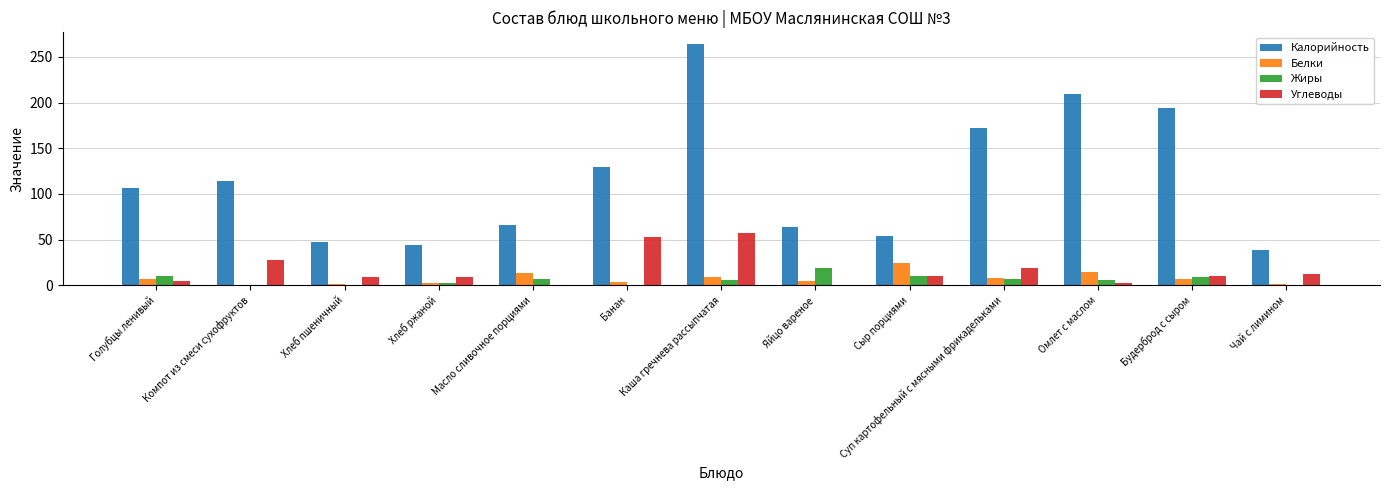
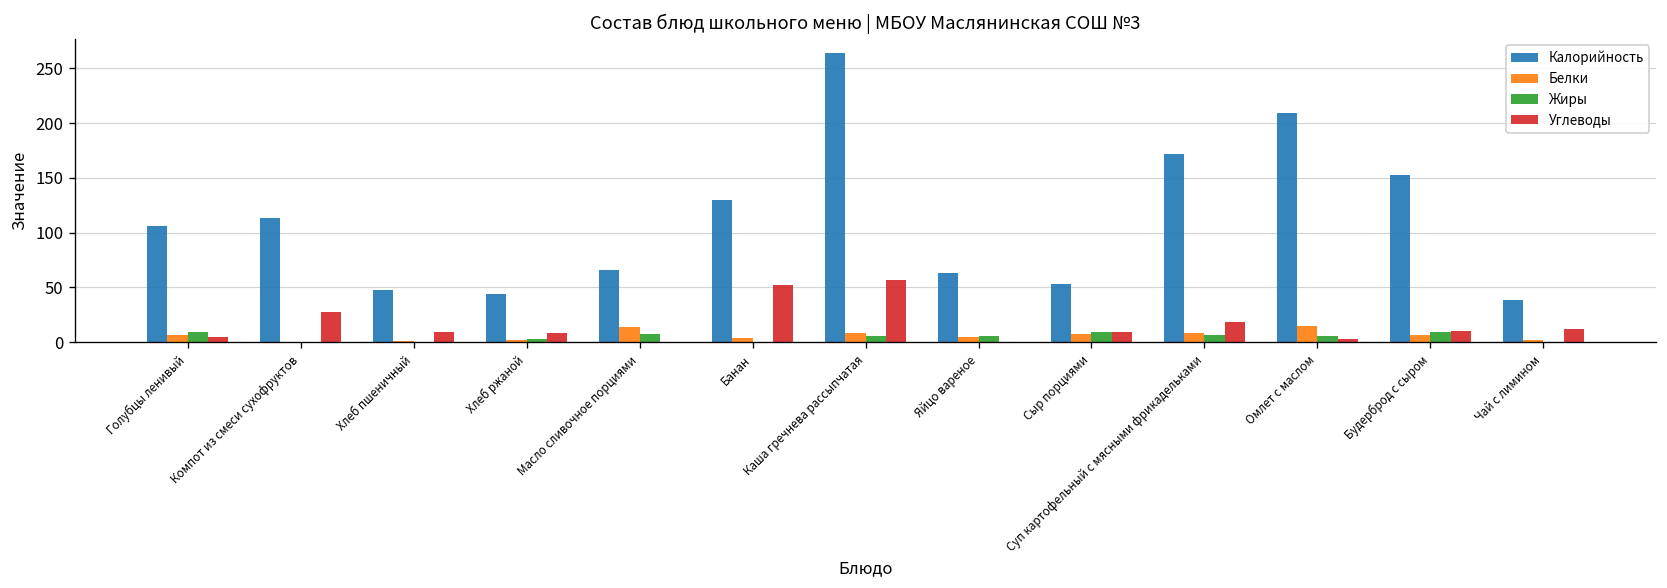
Жиры, Яйцо вареное: 20 -> 10
Белки, Сыр порциями: 20 -> 10
Калорийность, Будерброд с сыром: 190 -> 150
